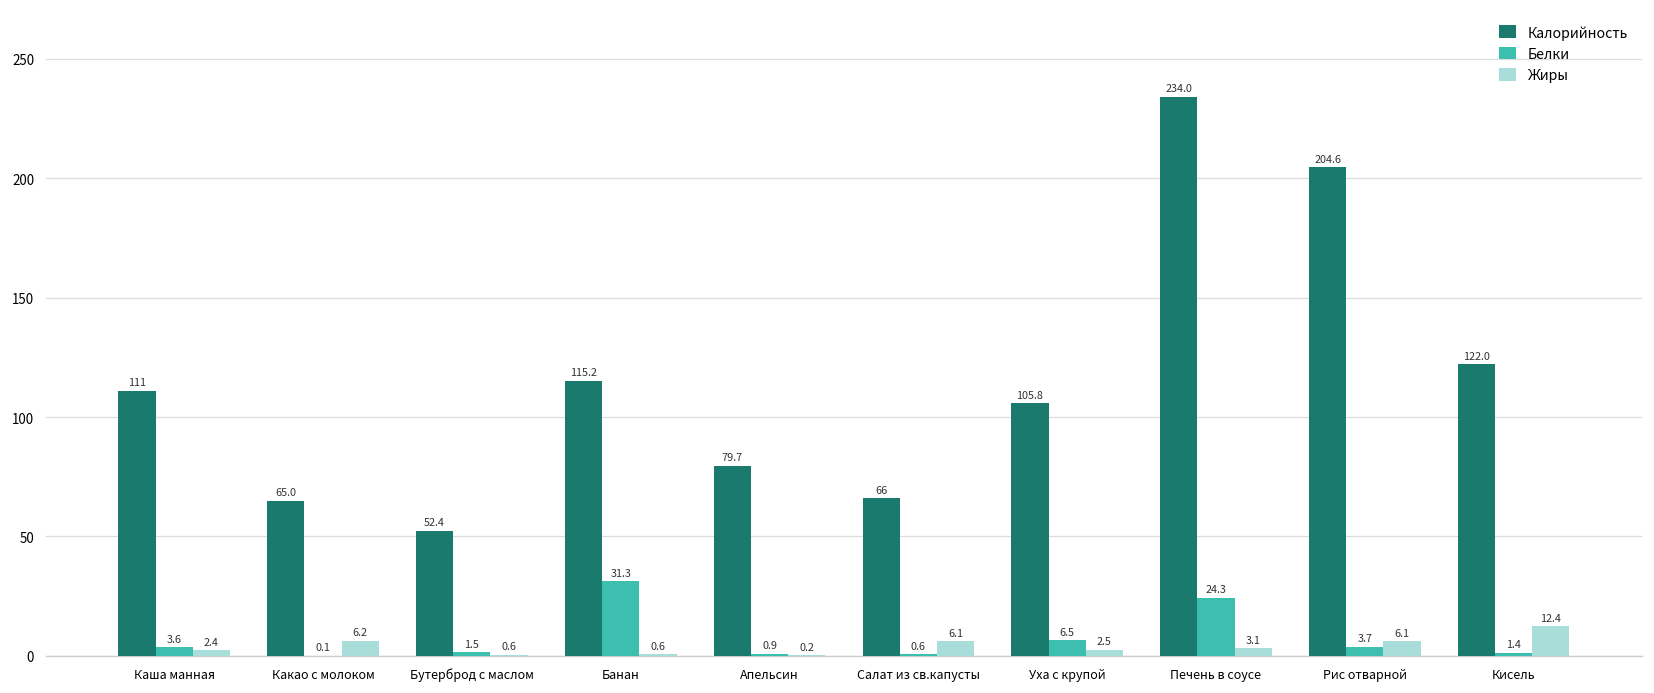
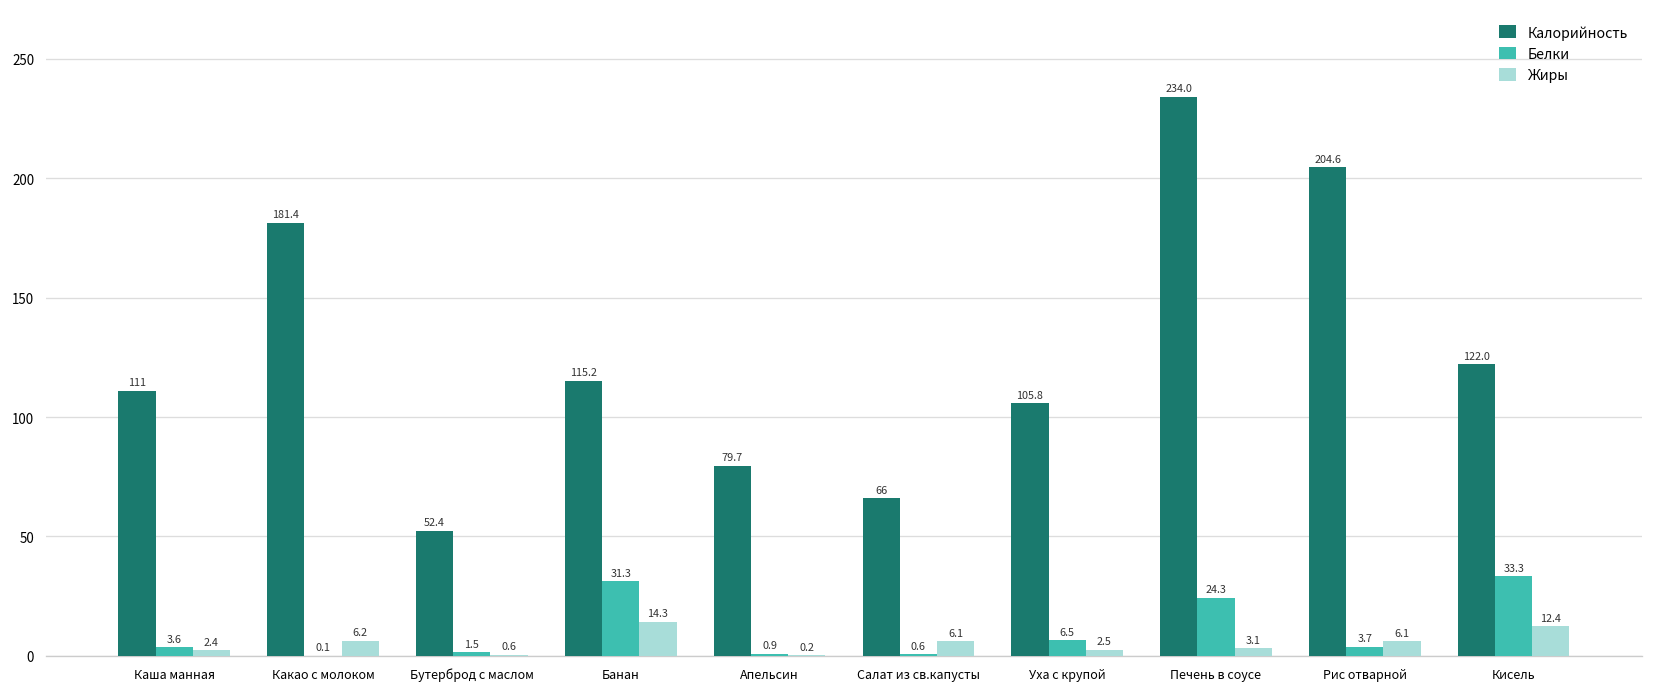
Калорийность, Какао с молоком: 65.0 -> 181.4
Жиры, Банан: 0.6 -> 14.3
Белки, Кисель: 1.4 -> 33.3
